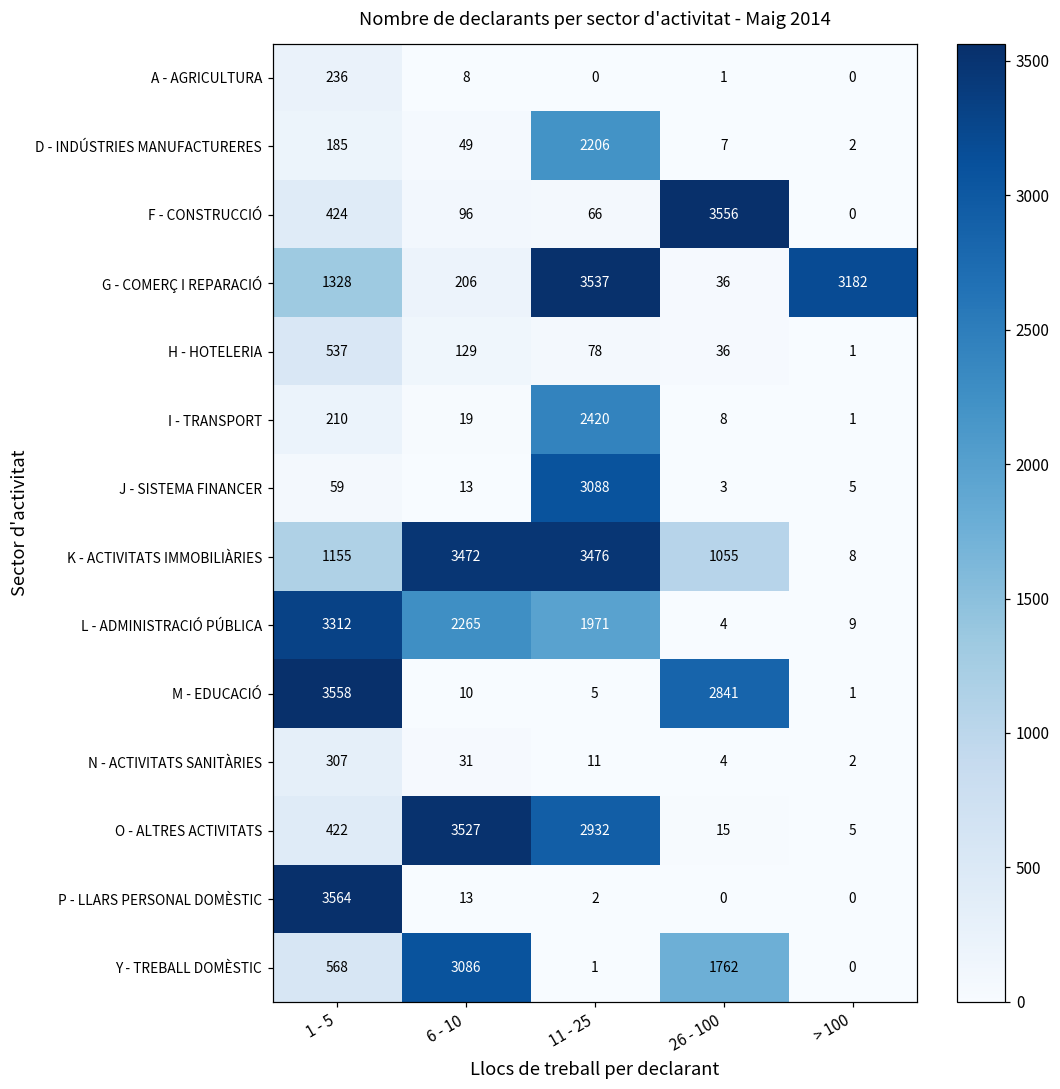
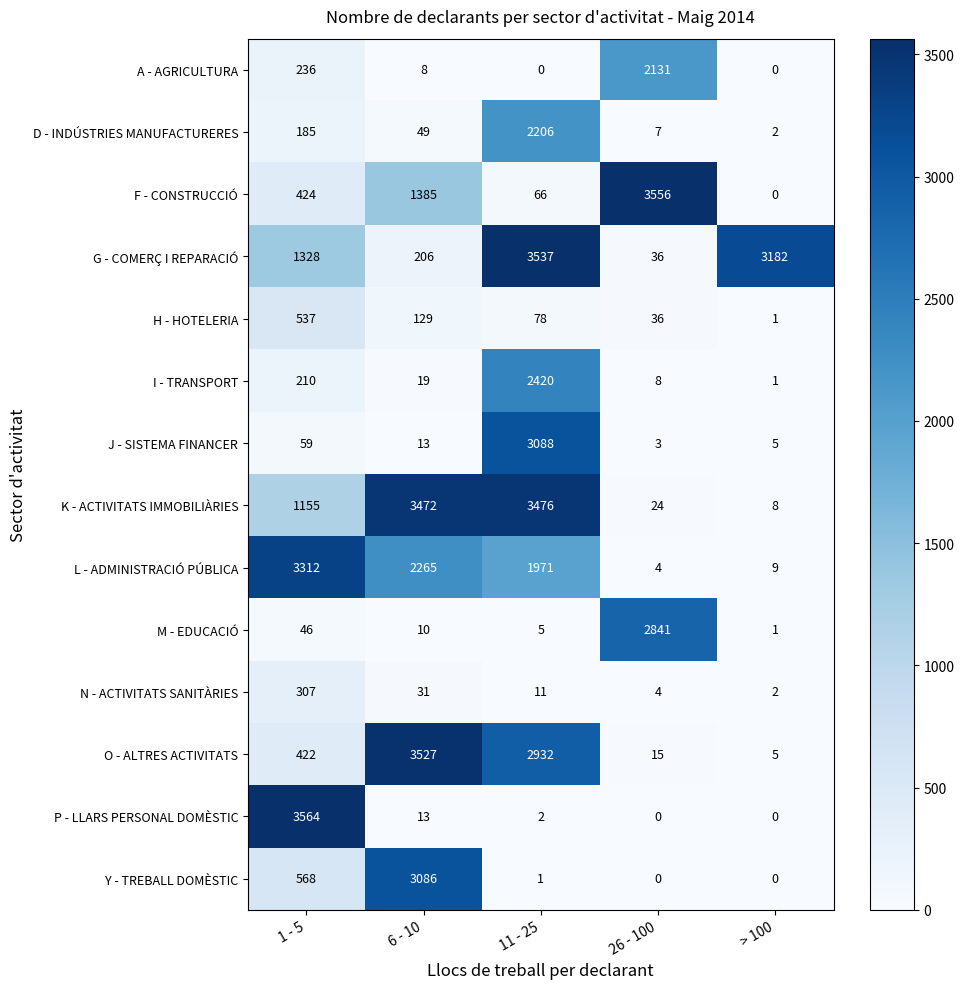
A - AGRICULTURA, 26 - 100: 1 -> 2131
F - CONSTRUCCIÓ, 6 - 10: 96 -> 1385
K - ACTIVITATS IMMOBILIÀRIES, 26 - 100: 1055 -> 24
M - EDUCACIÓ, 1 - 5: 3558 -> 46
Y - TREBALL DOMÈSTIC, 26 - 100: 1762 -> 0
